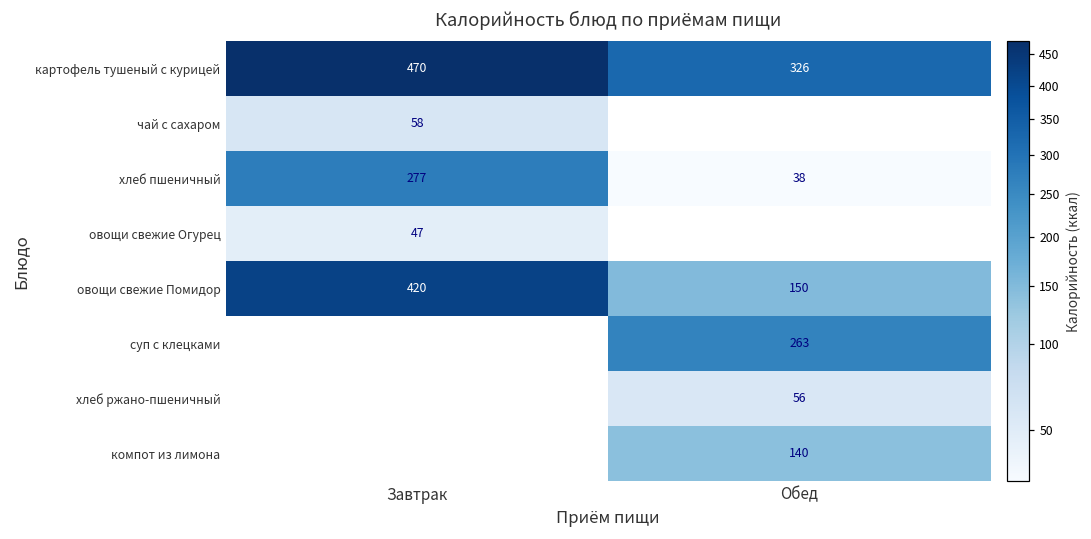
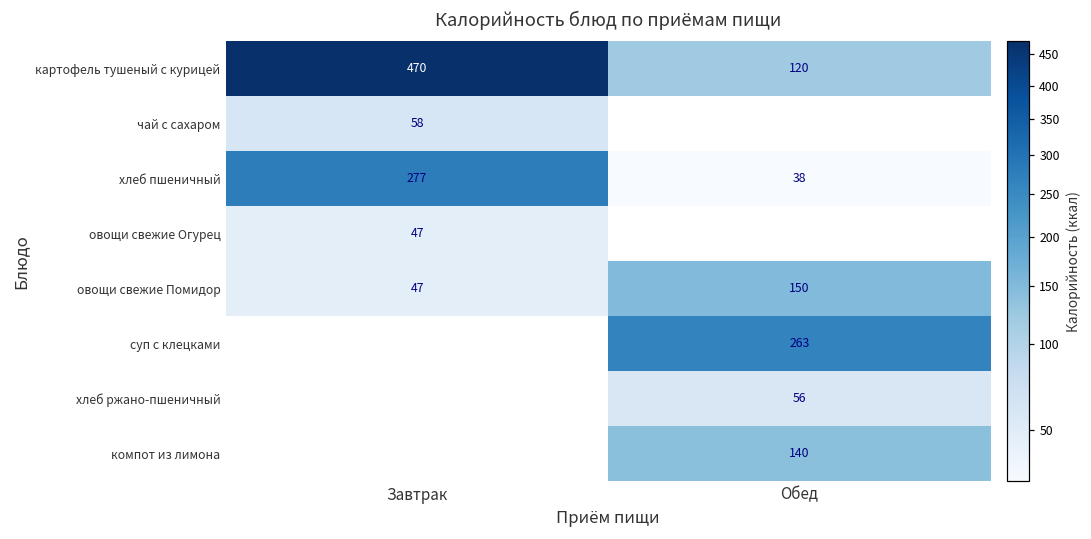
картофель тушеный с курицей, Обед: 326 -> 120
овощи свежие Помидор, Завтрак: 420 -> 47
